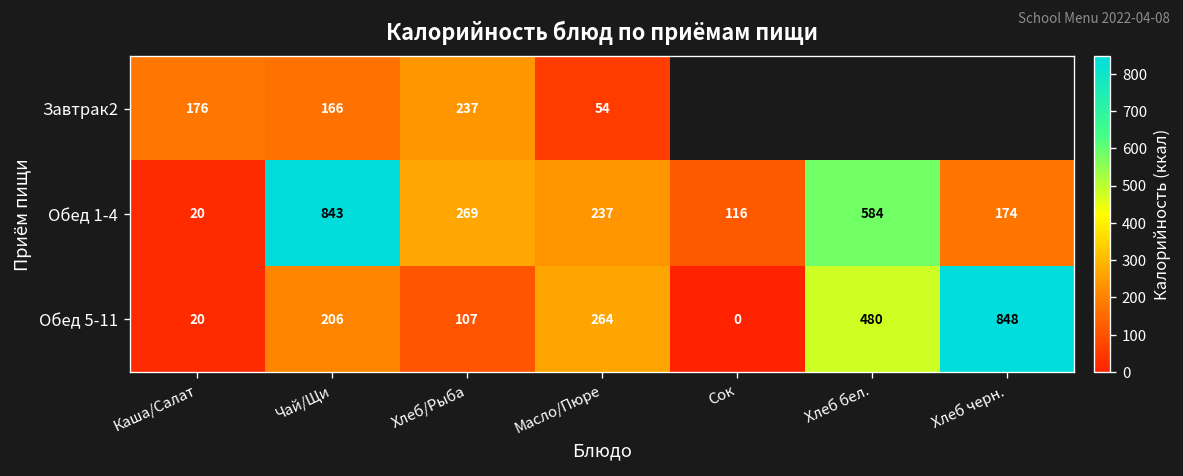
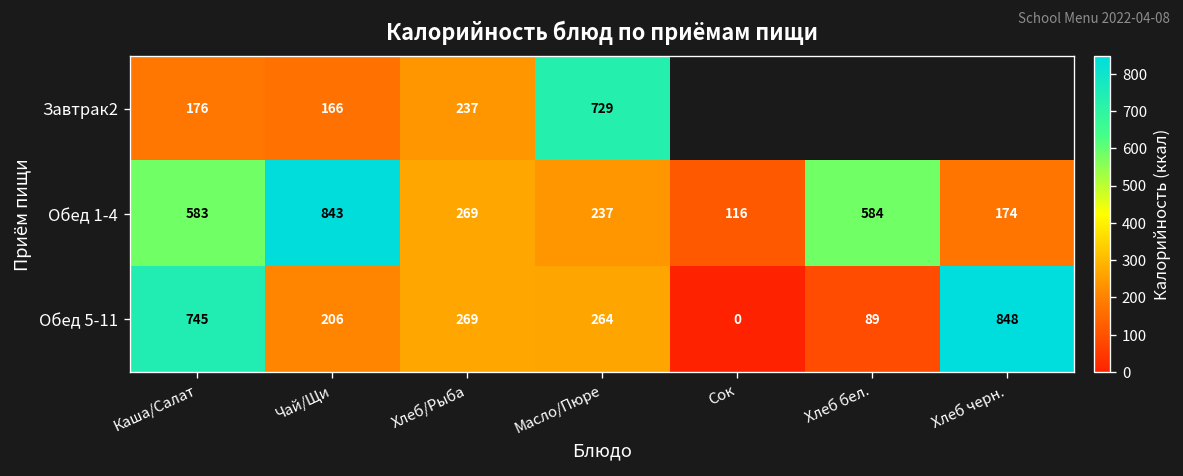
Завтрак2, Масло/Пюре: 54 -> 729
Обед 1-4, Каша/Салат: 20 -> 583
Обед 5-11, Каша/Салат: 20 -> 745
Обед 5-11, Хлеб/Рыба: 107 -> 269
Обед 5-11, Хлеб бел.: 480 -> 89
